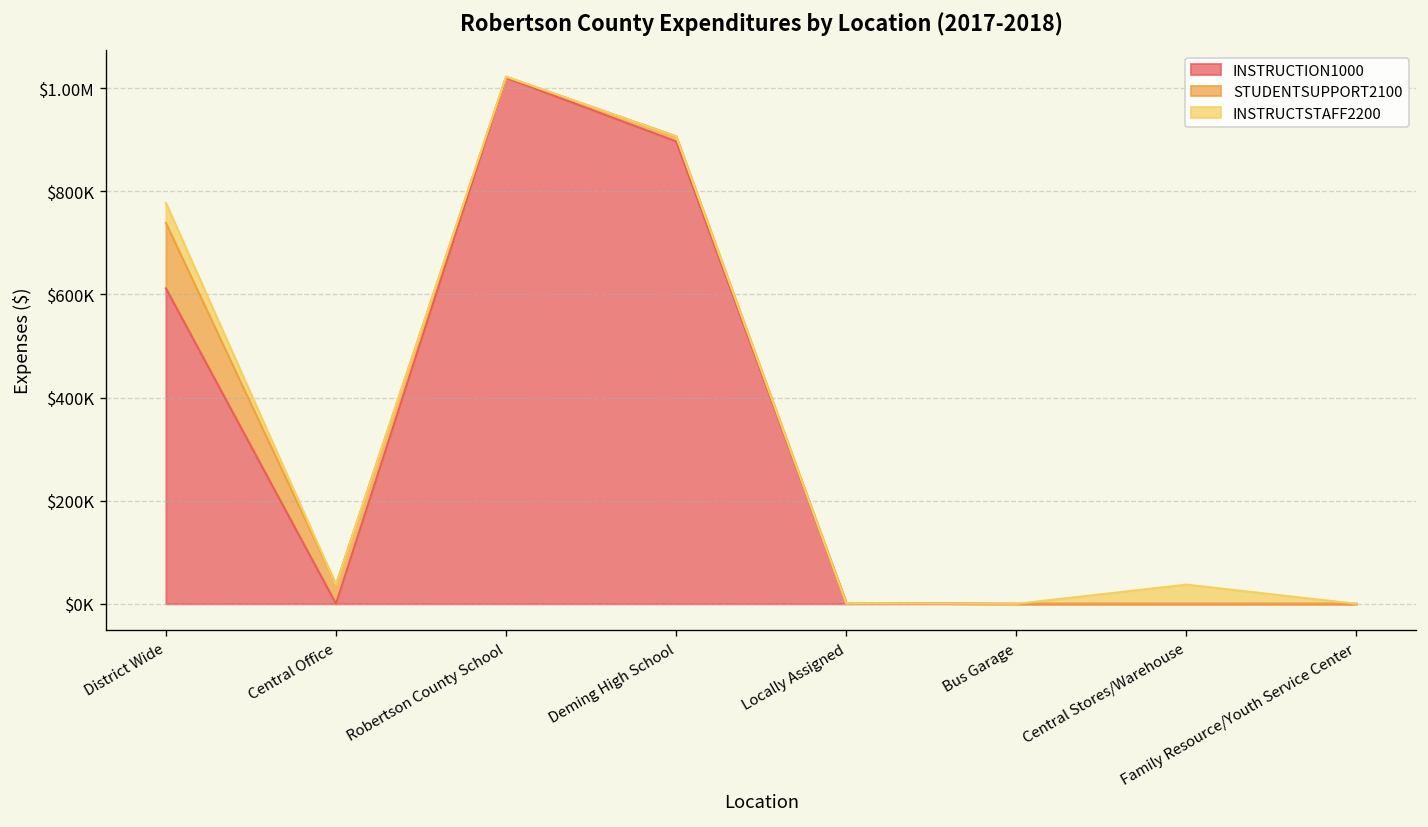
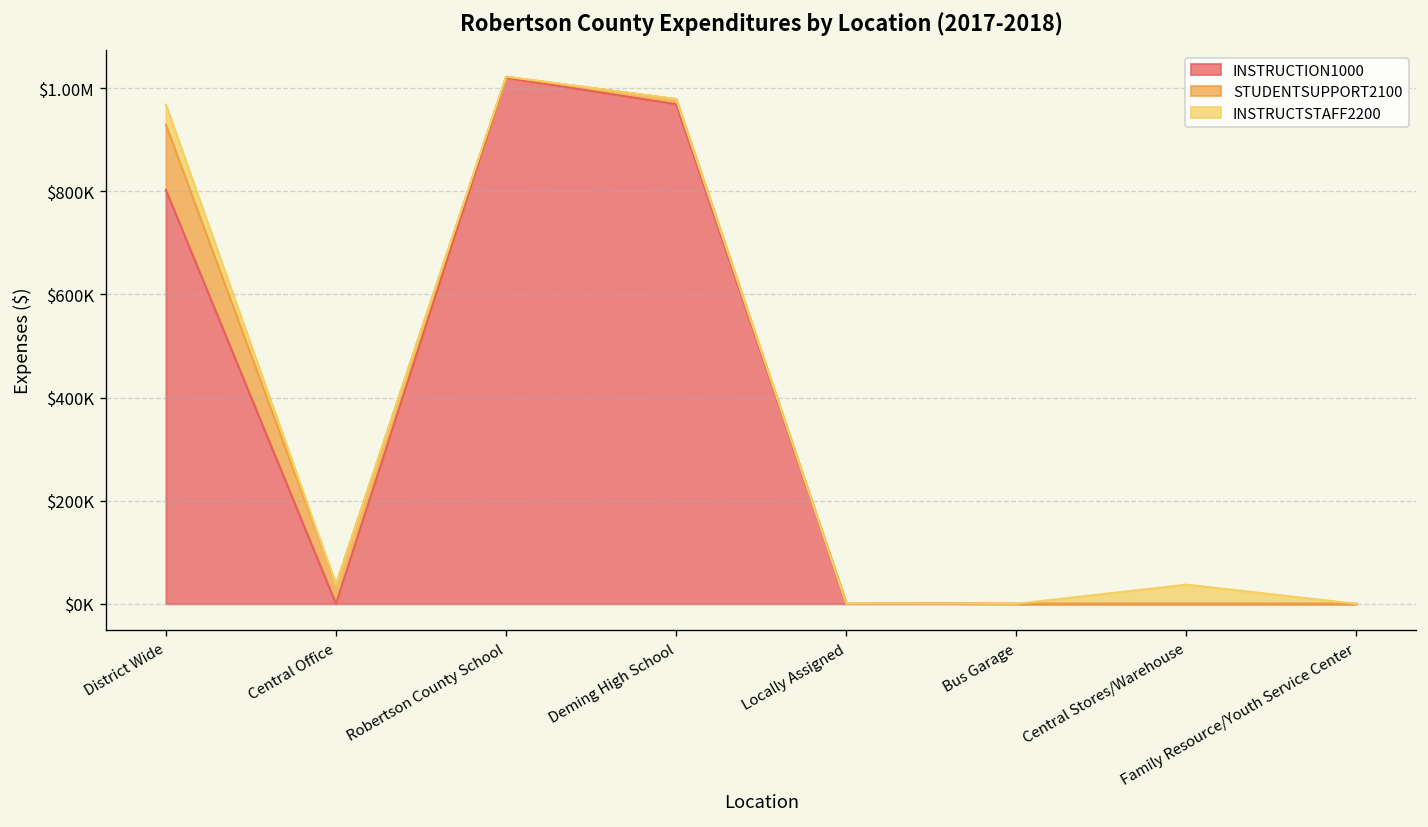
INSTRUCTION1000, District Wide: $610000 -> $800000
INSTRUCTION1000, Deming High School: $900000 -> $970000
